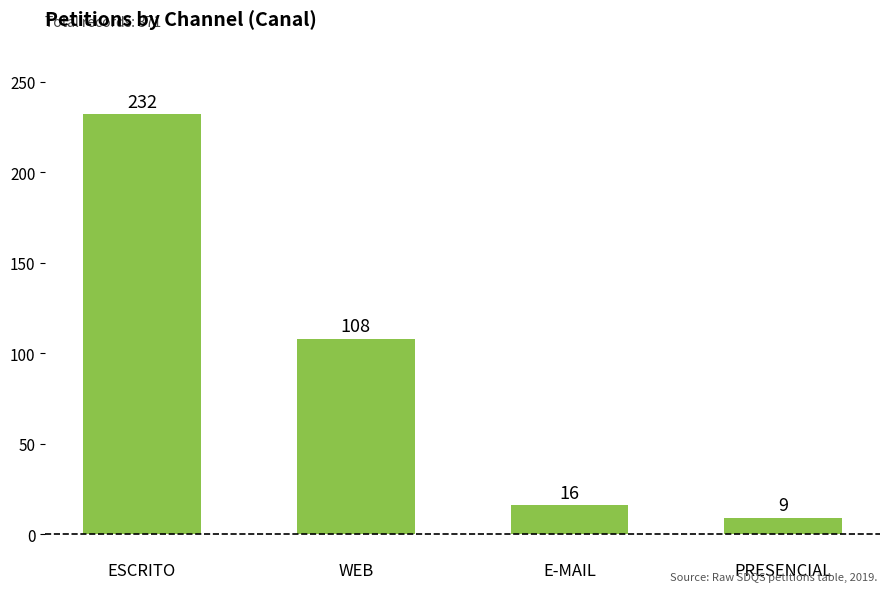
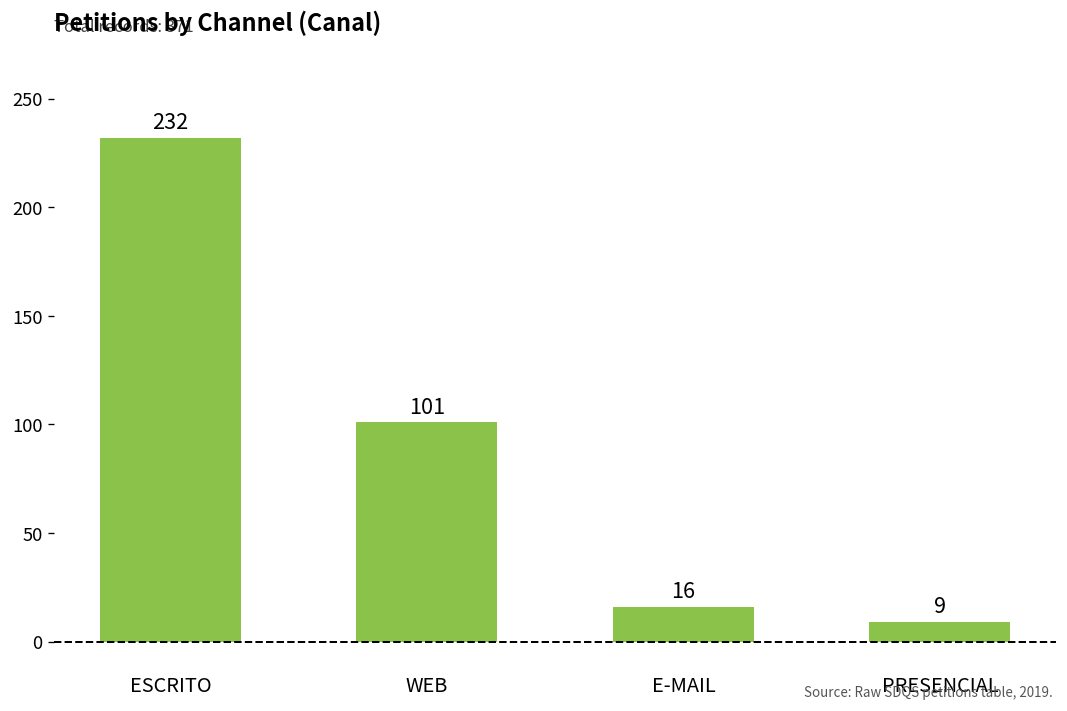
WEB: 108 -> 101
